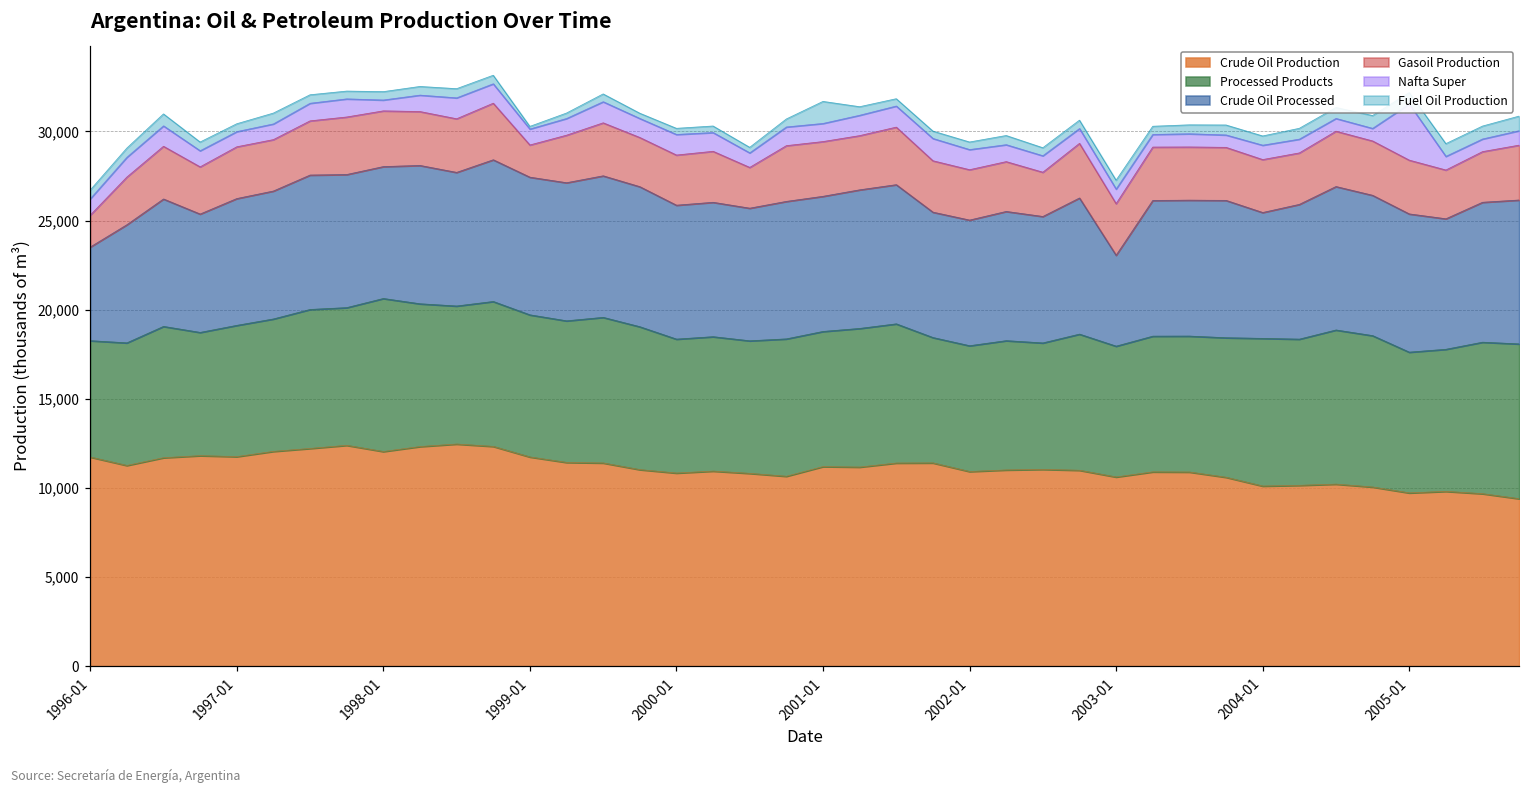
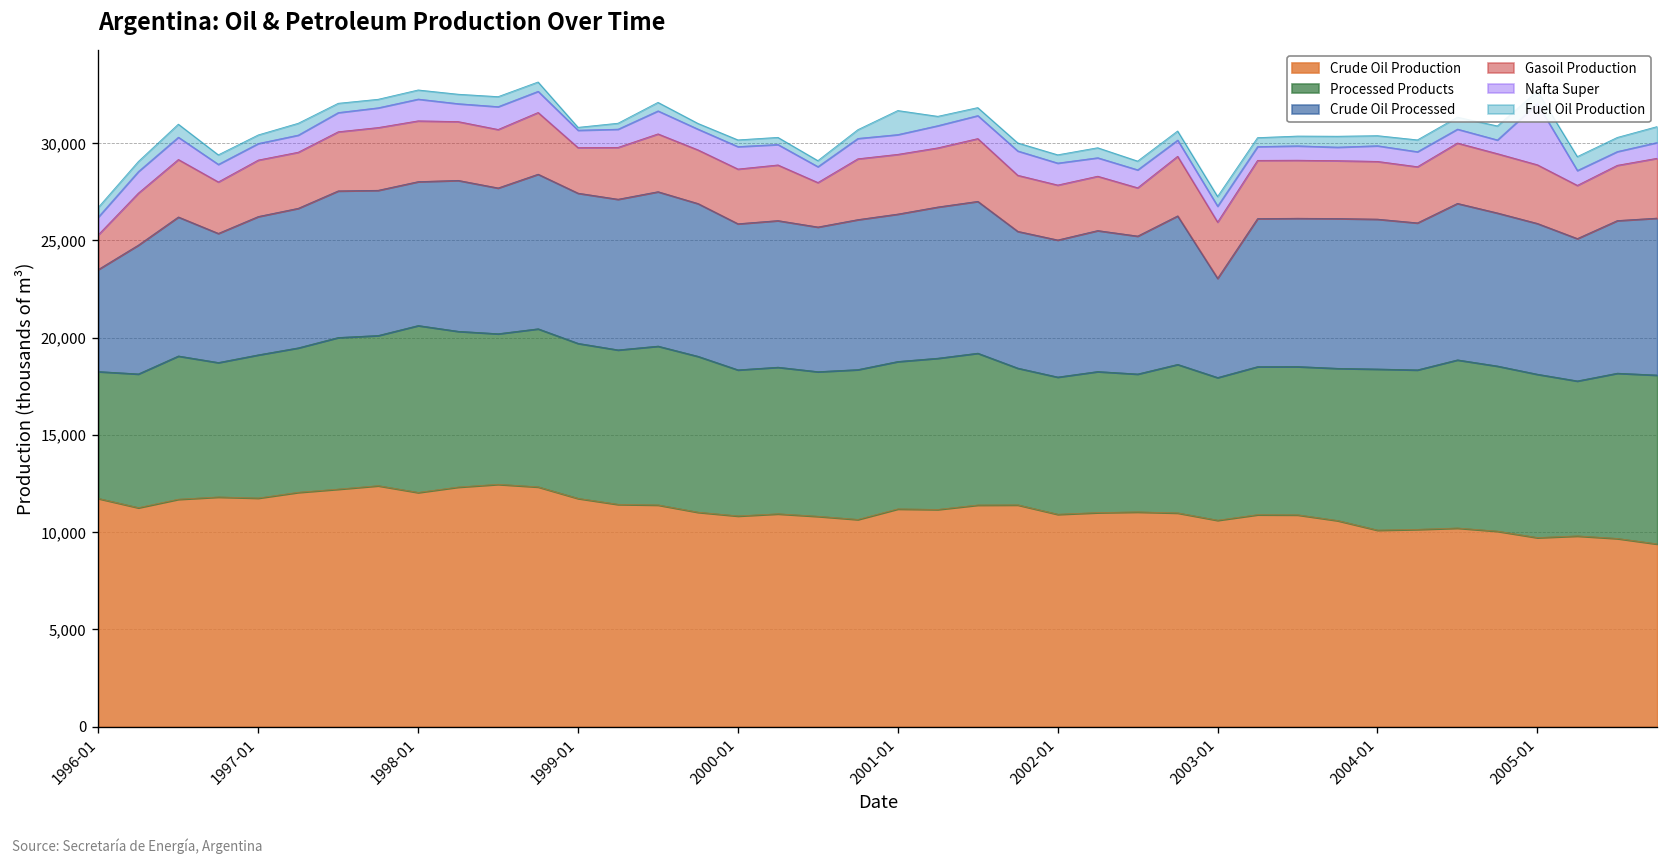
Nafta Super, 1998-01: 600 -> 1,100
Gasoil Production, 1999-01: 1,800 -> 2,300
Crude Oil Processed, 2004-01: 7,100 -> 7,700
Processed Products, 2005-01: 7,900 -> 8,400
